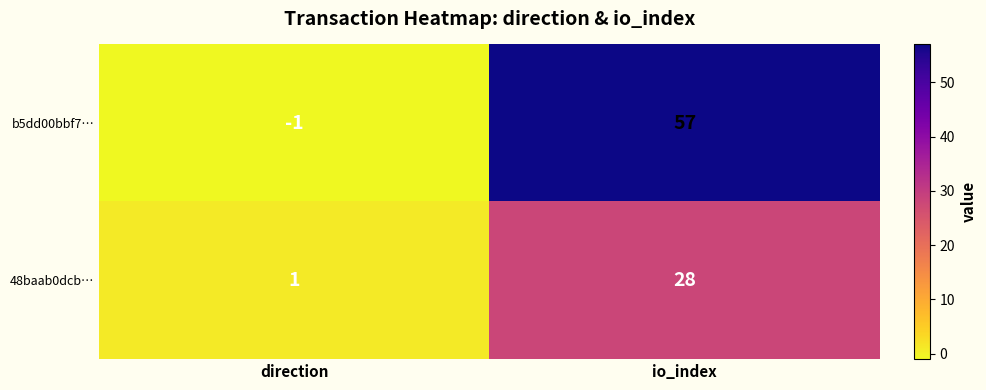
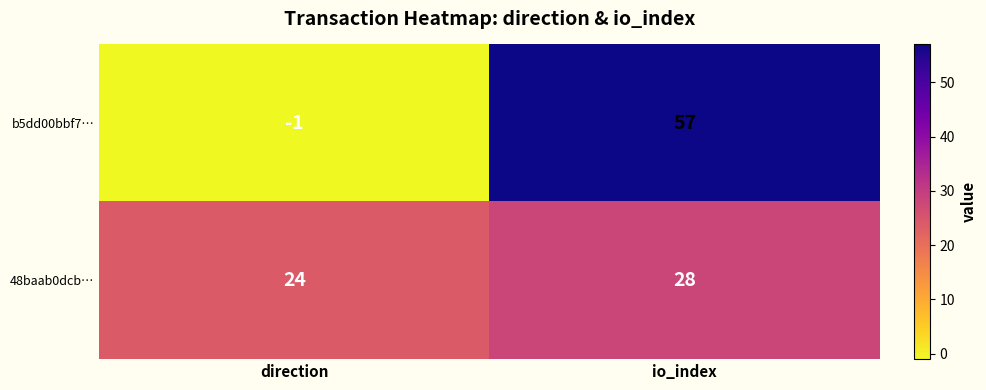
48baab0dcb…, direction: 1 -> 24
